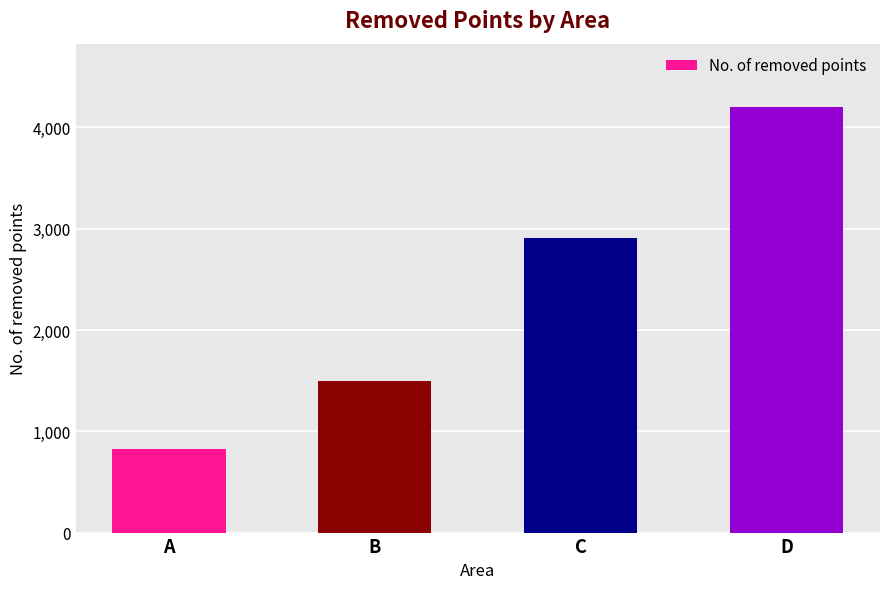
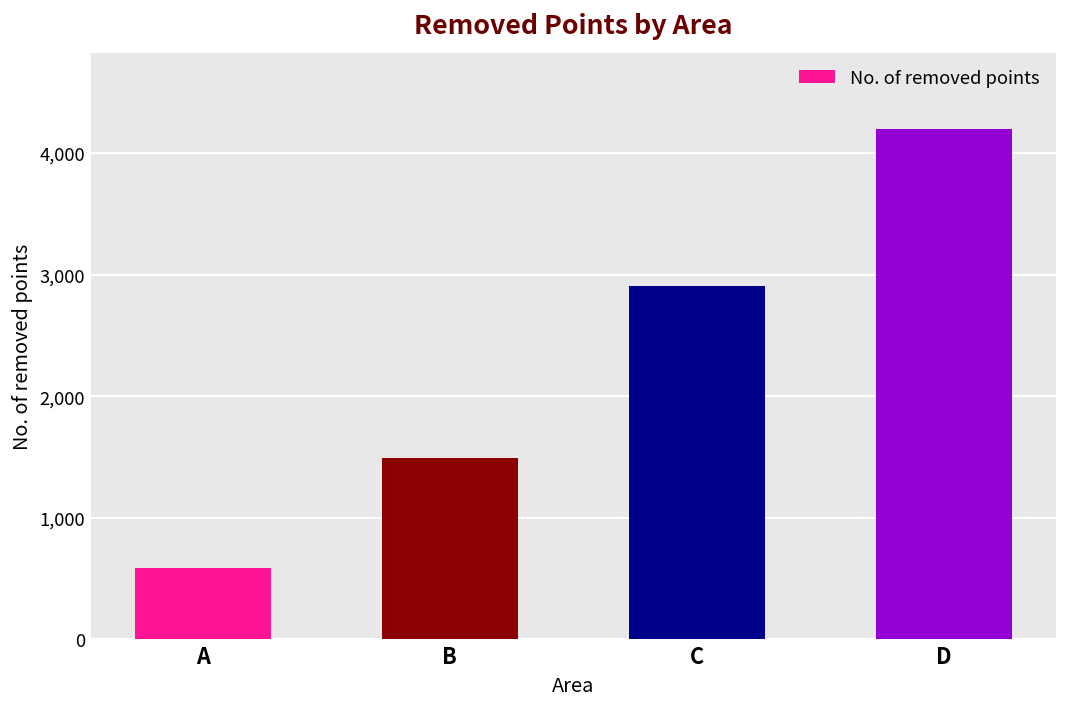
A: 820 -> 590
